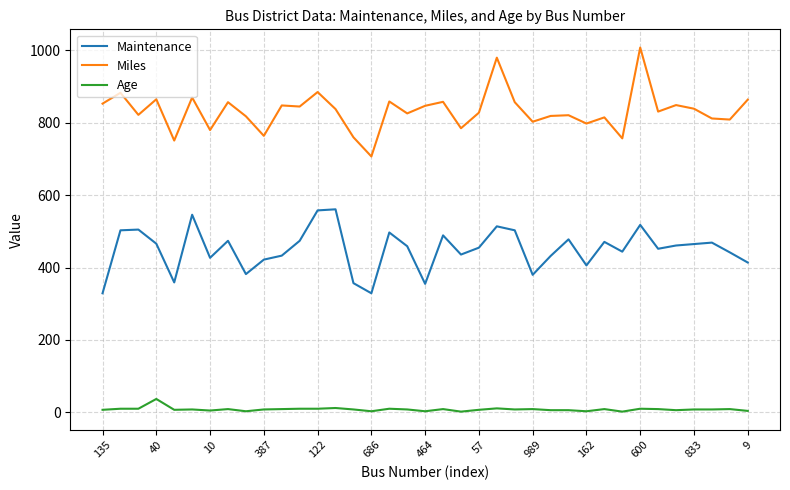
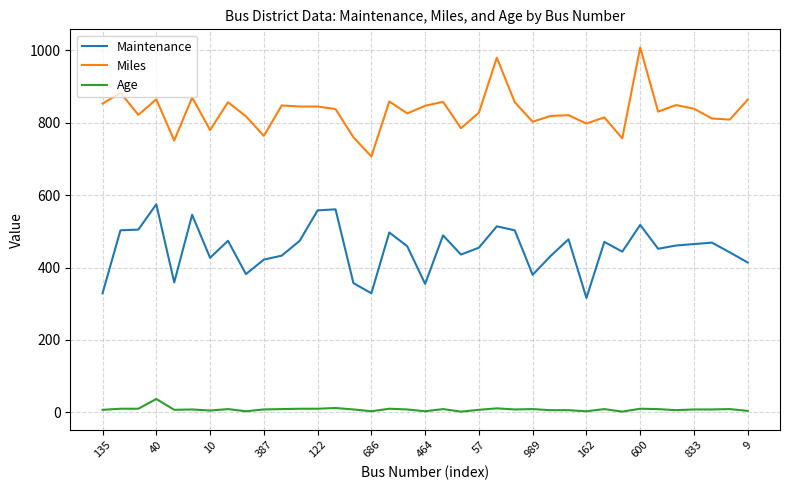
Maintenance, 40: 470 -> 580
Miles, 122: 890 -> 850
Maintenance, 162: 410 -> 320
